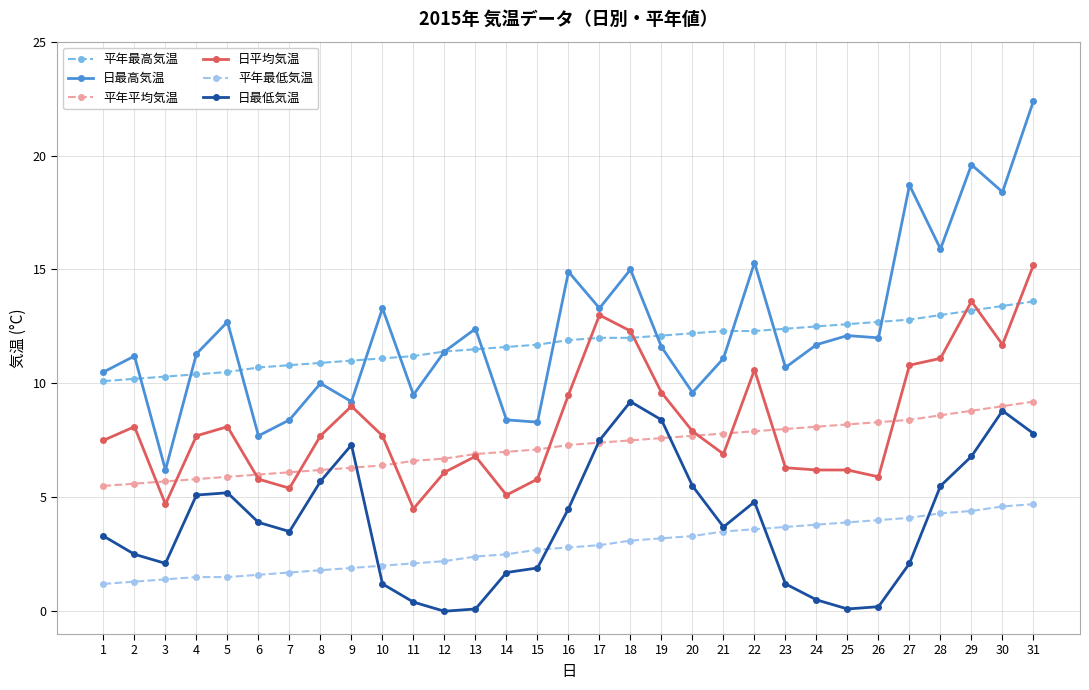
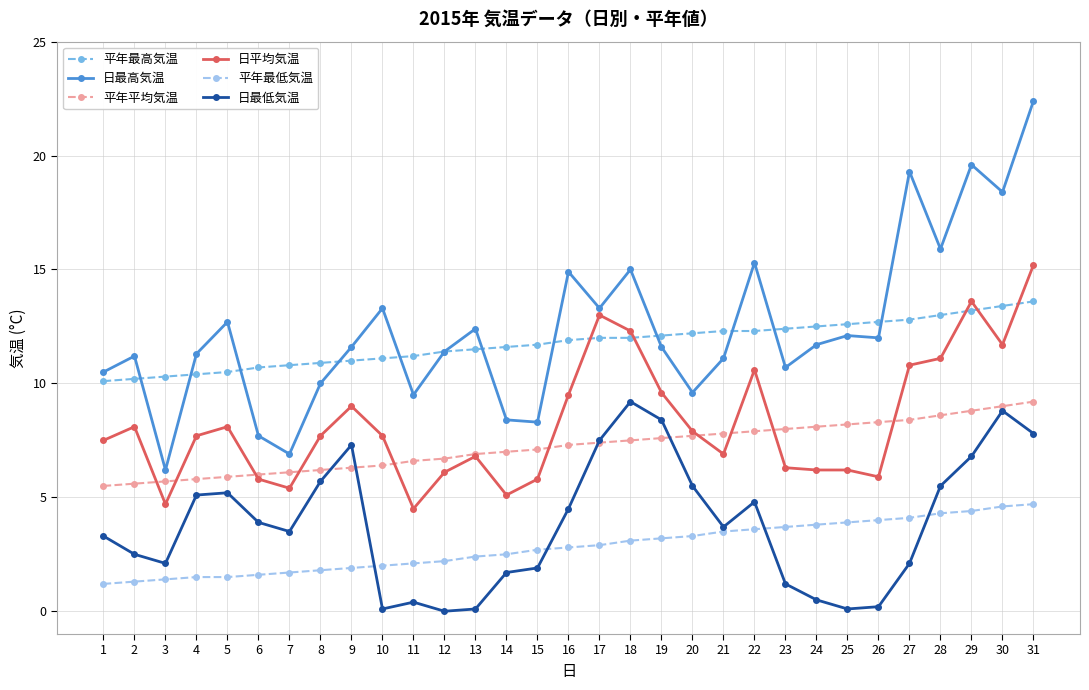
日最高気温, 7: 8.4 -> 6.9
日最高気温, 9: 9.2 -> 11.6
日最低気温, 10: 1.2 -> 0.1
日最高気温, 27: 18.7 -> 19.3
